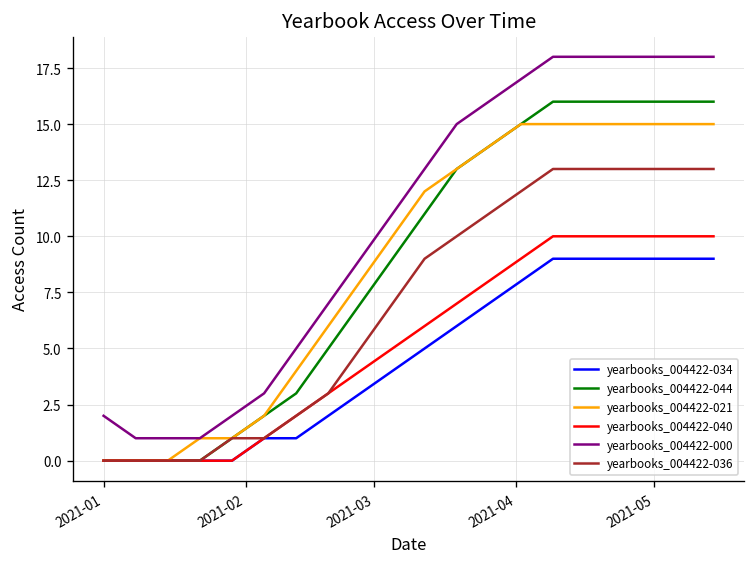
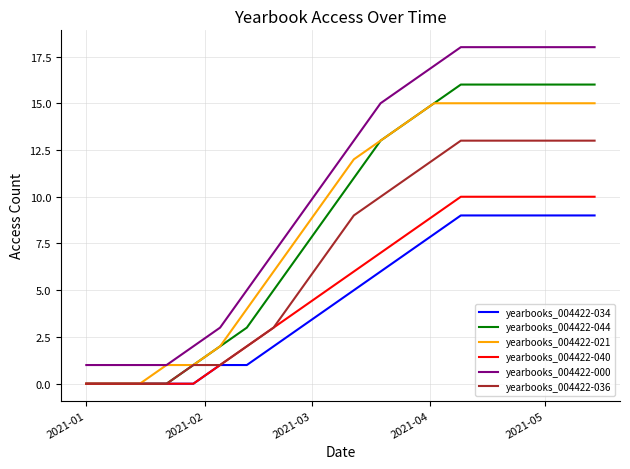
yearbooks_004422-000, 2021-01: 2 -> 1
